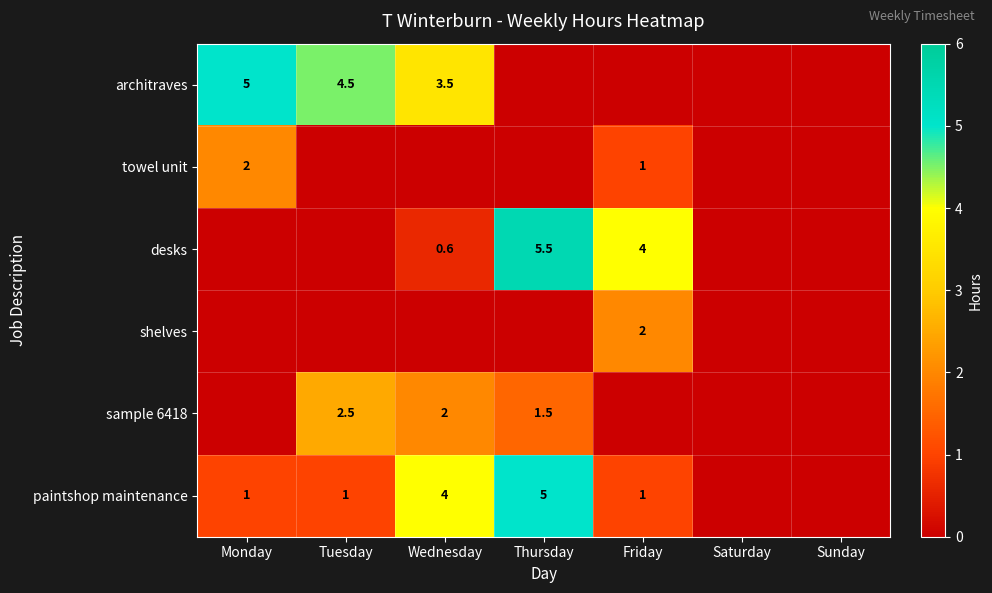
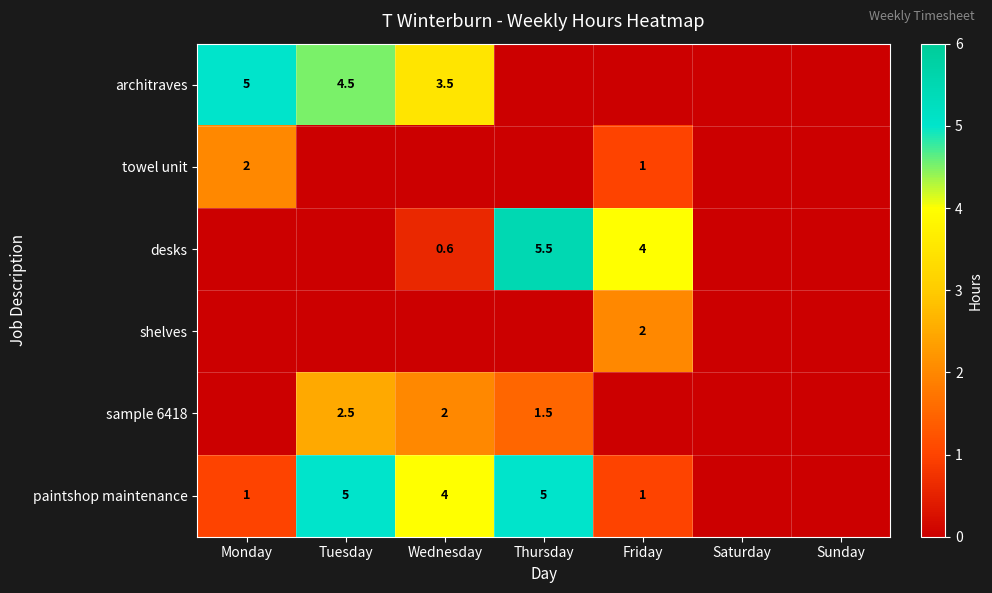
paintshop maintenance, Tuesday: 1 -> 5
